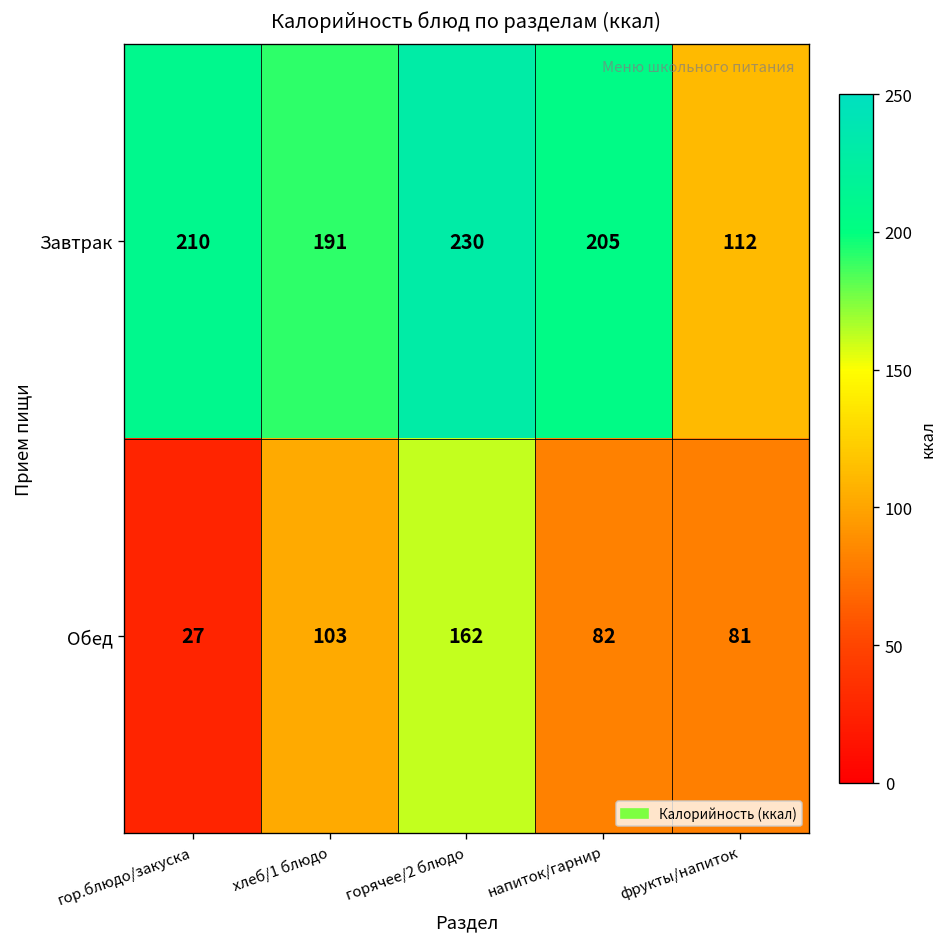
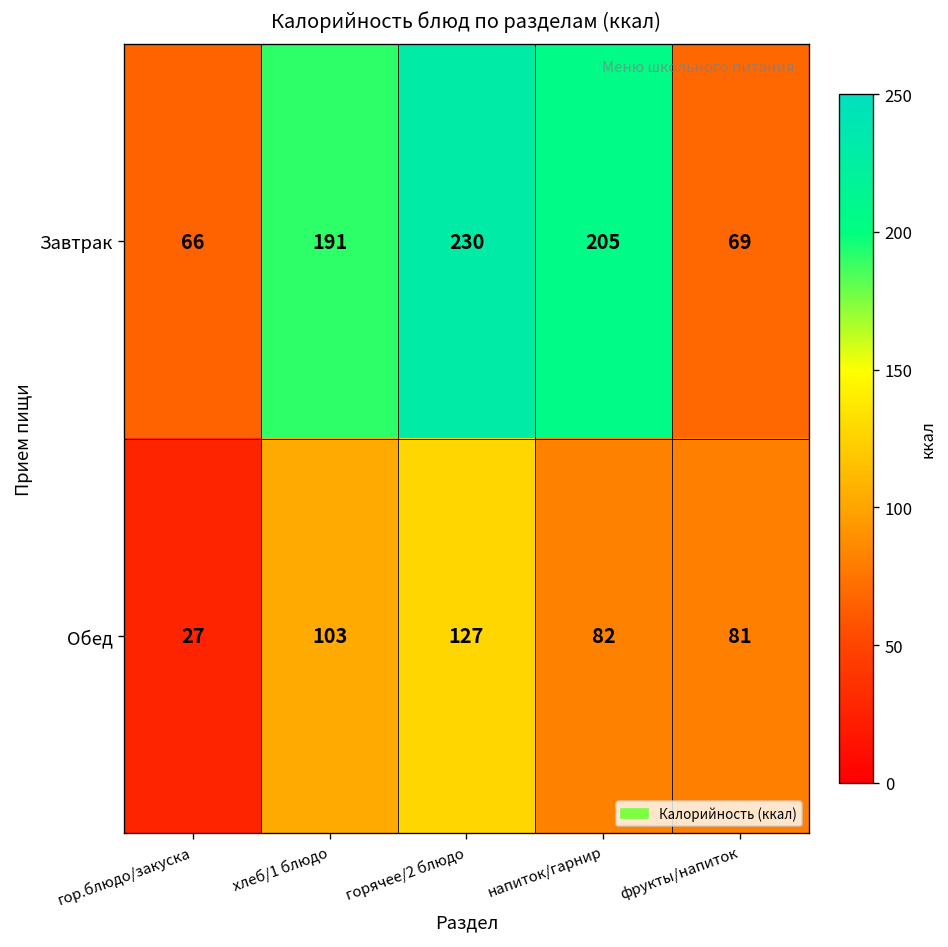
Завтрак, гор.блюдо/закуска: 210 -> 66
Завтрак, фрукты/напиток: 112 -> 69
Обед, горячее/2 блюдо: 162 -> 127
